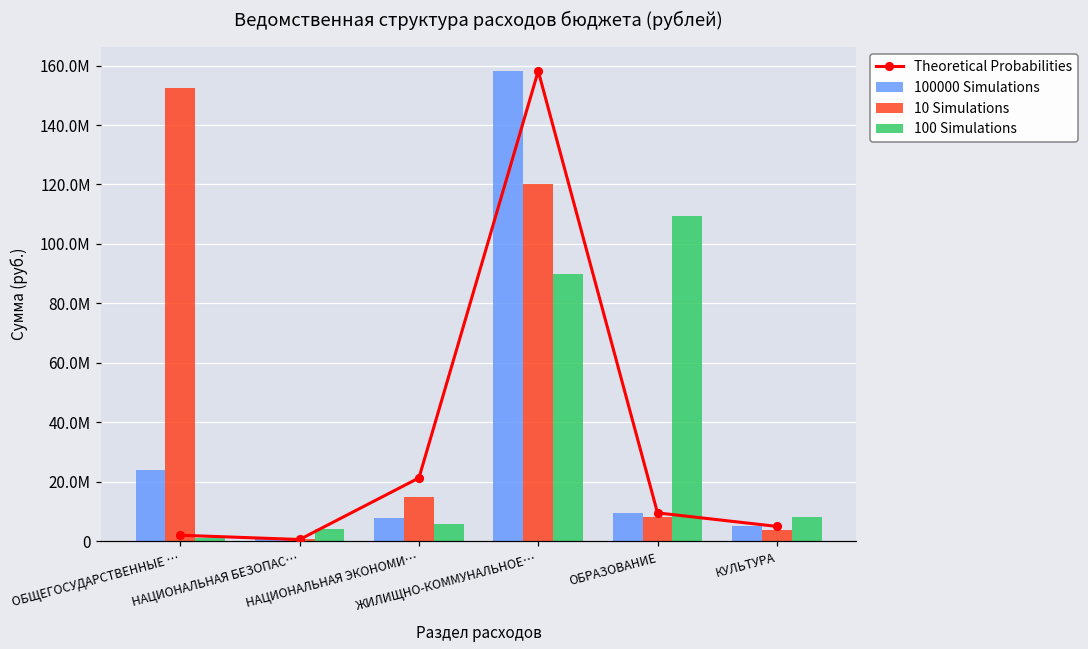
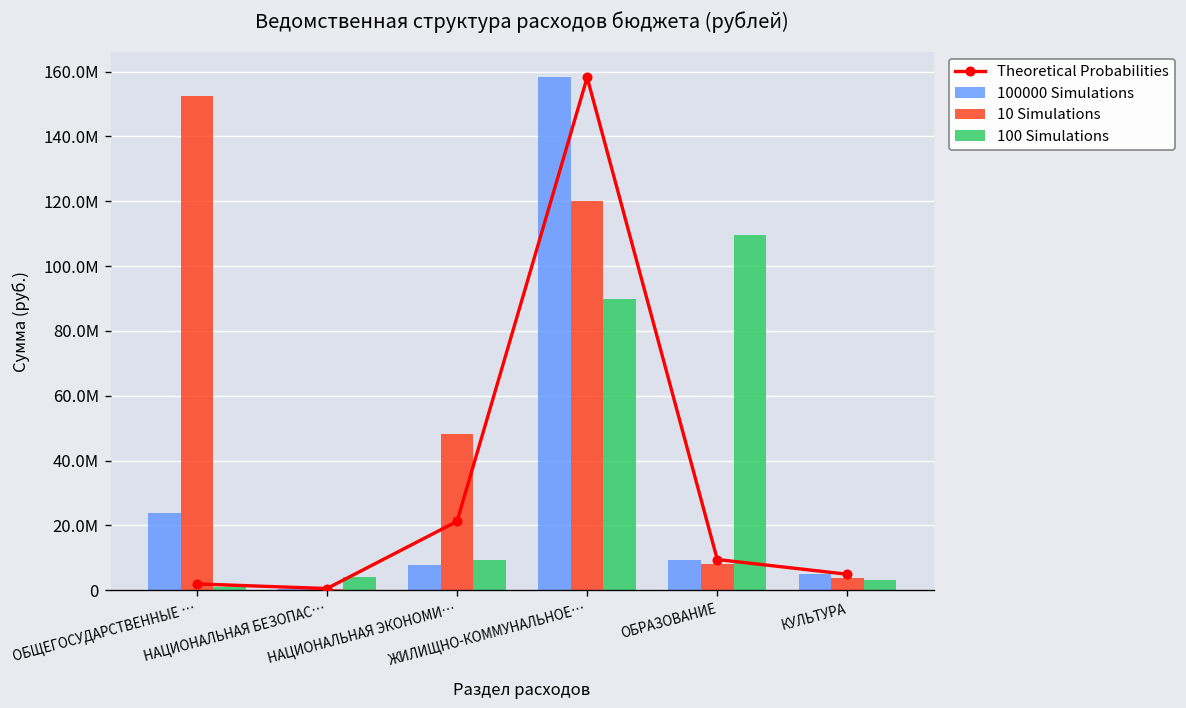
10 Simulations, НАЦИОНАЛЬНАЯ ЭКОНОМИ…: 15000000 -> 48000000
100 Simulations, НАЦИОНАЛЬНАЯ ЭКОНОМИ…: 6000000 -> 9000000
100 Simulations, КУЛЬТУРА: 8000000 -> 3000000
